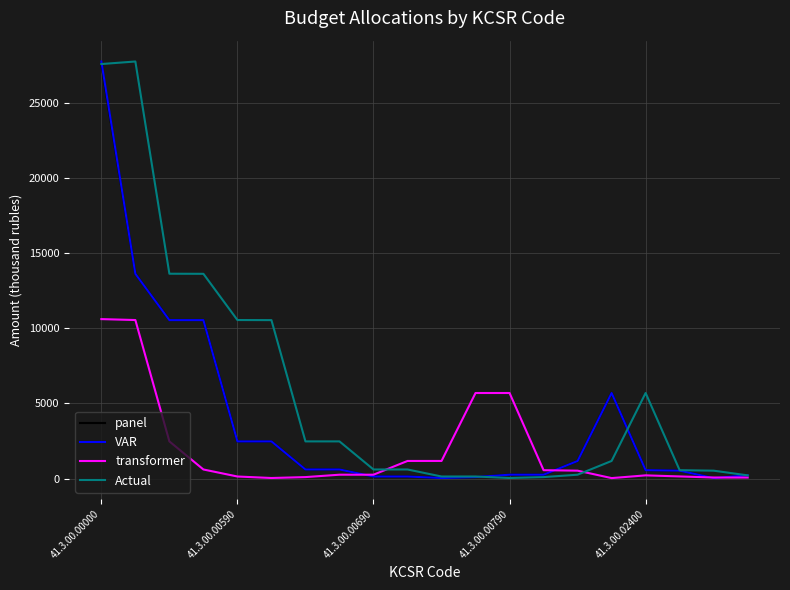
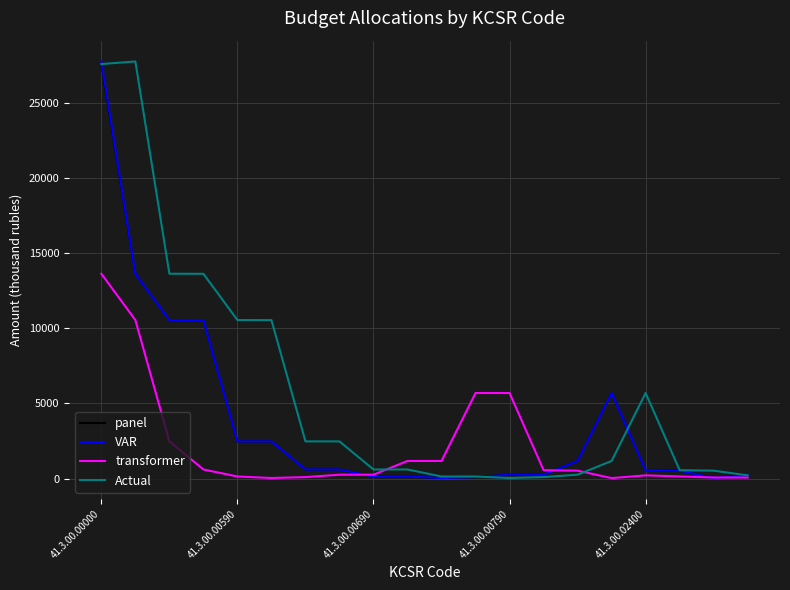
transformer, 41.3.00.00000: 10600 -> 13600
